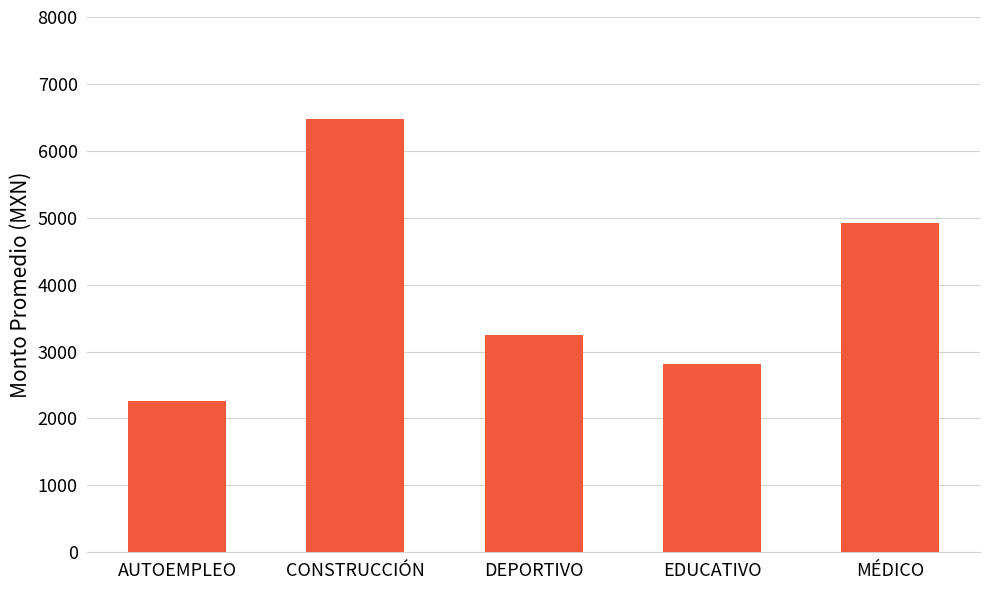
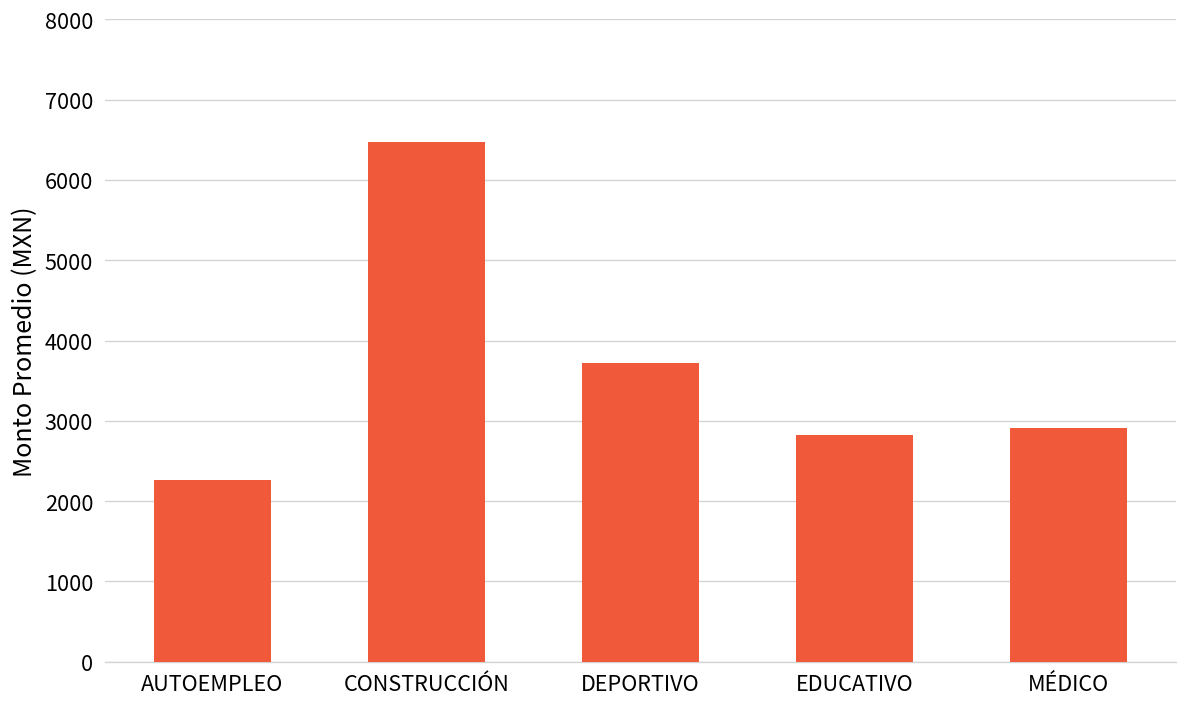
DEPORTIVO: 3200 -> 3700
MÉDICO: 4900 -> 2900
